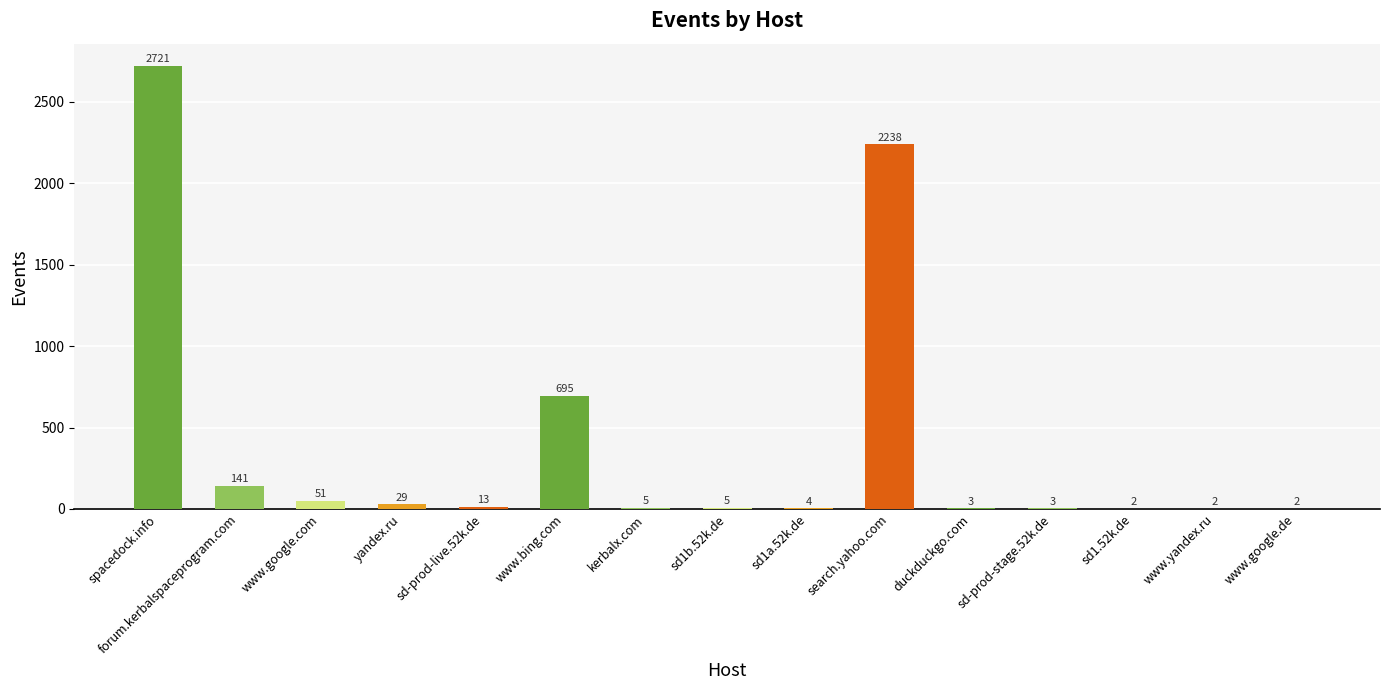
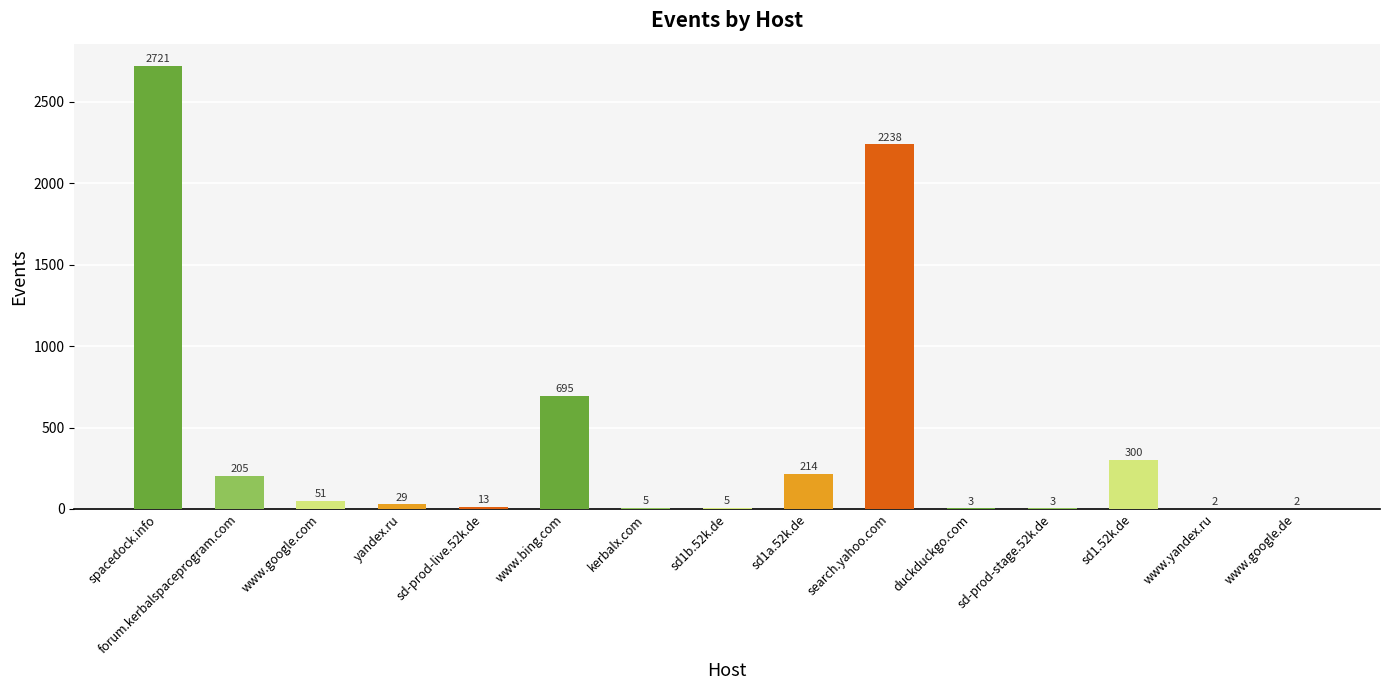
forum.kerbalspaceprogram.com: 141 -> 205
sd1a.52k.de: 4 -> 214
sd1.52k.de: 2 -> 300
